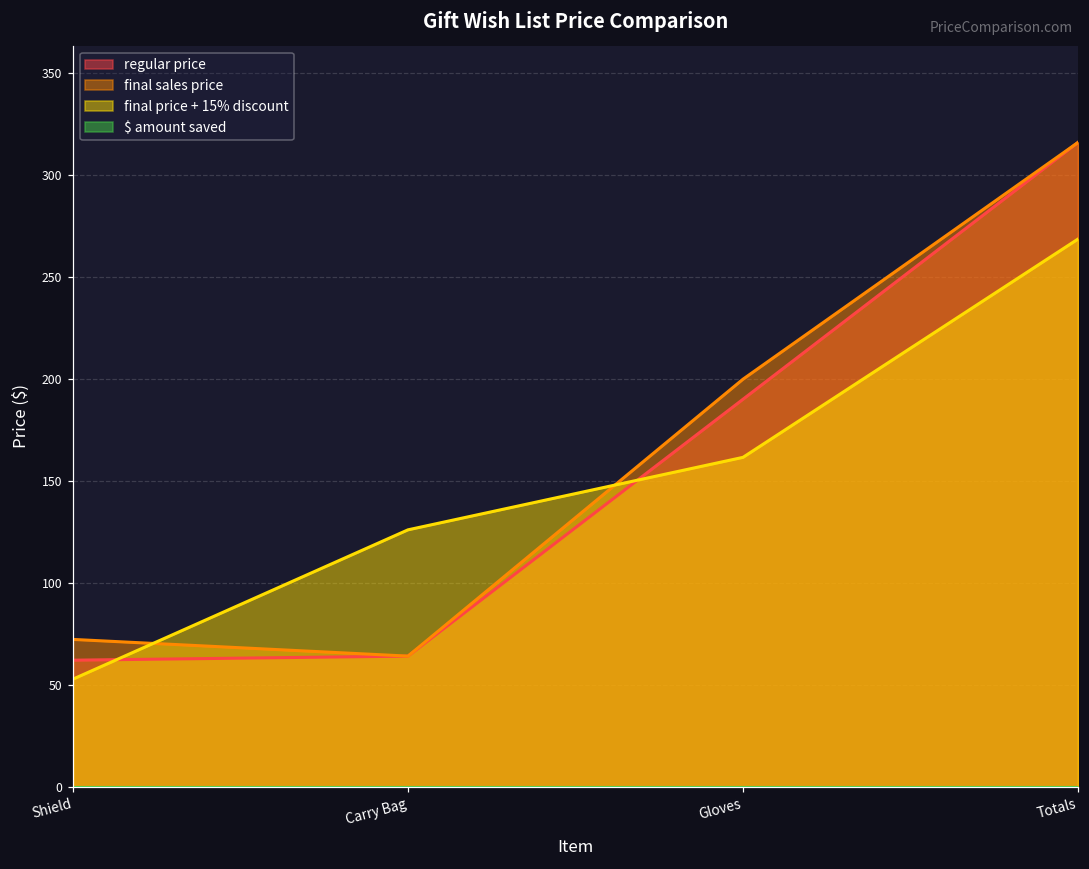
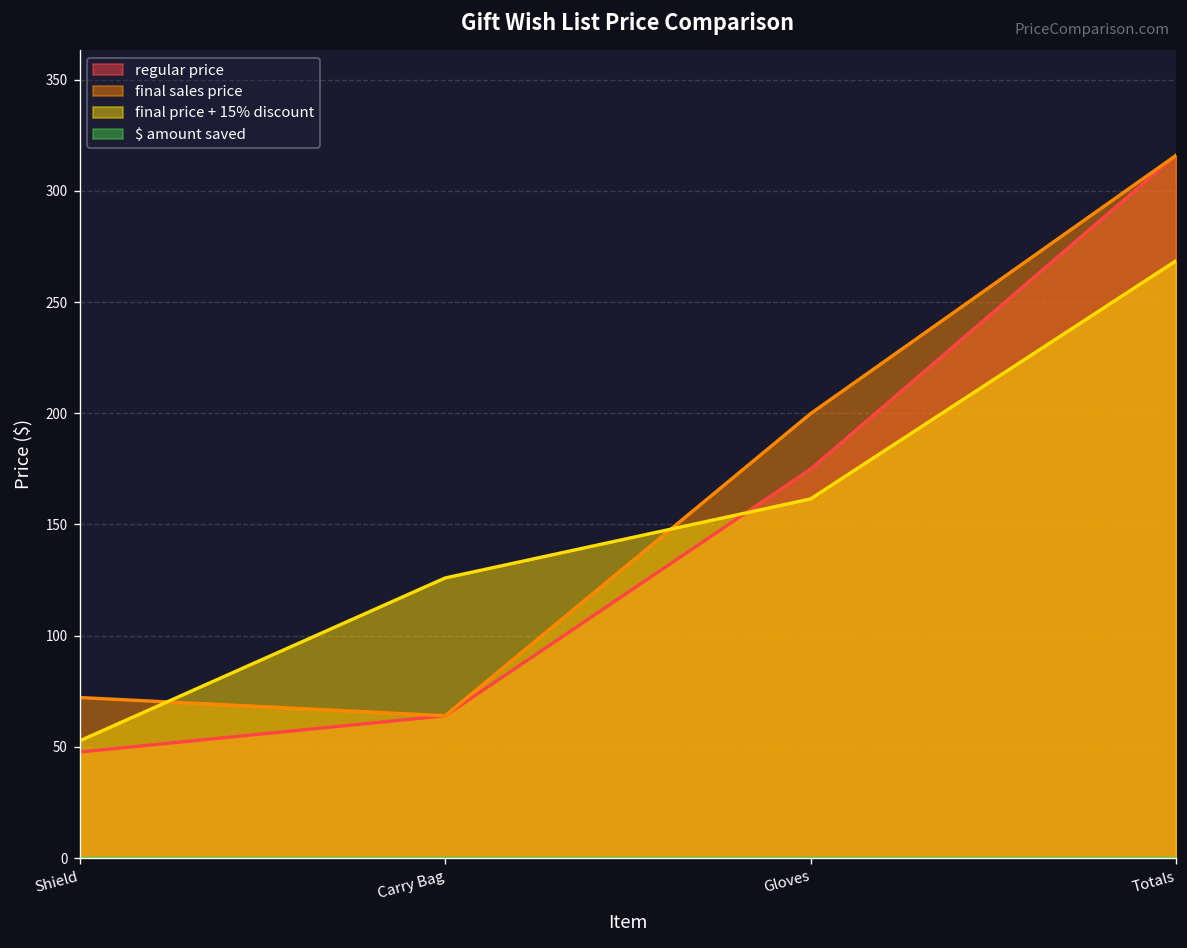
regular price, Shield: 62 -> 48
regular price, Gloves: 190 -> 175
